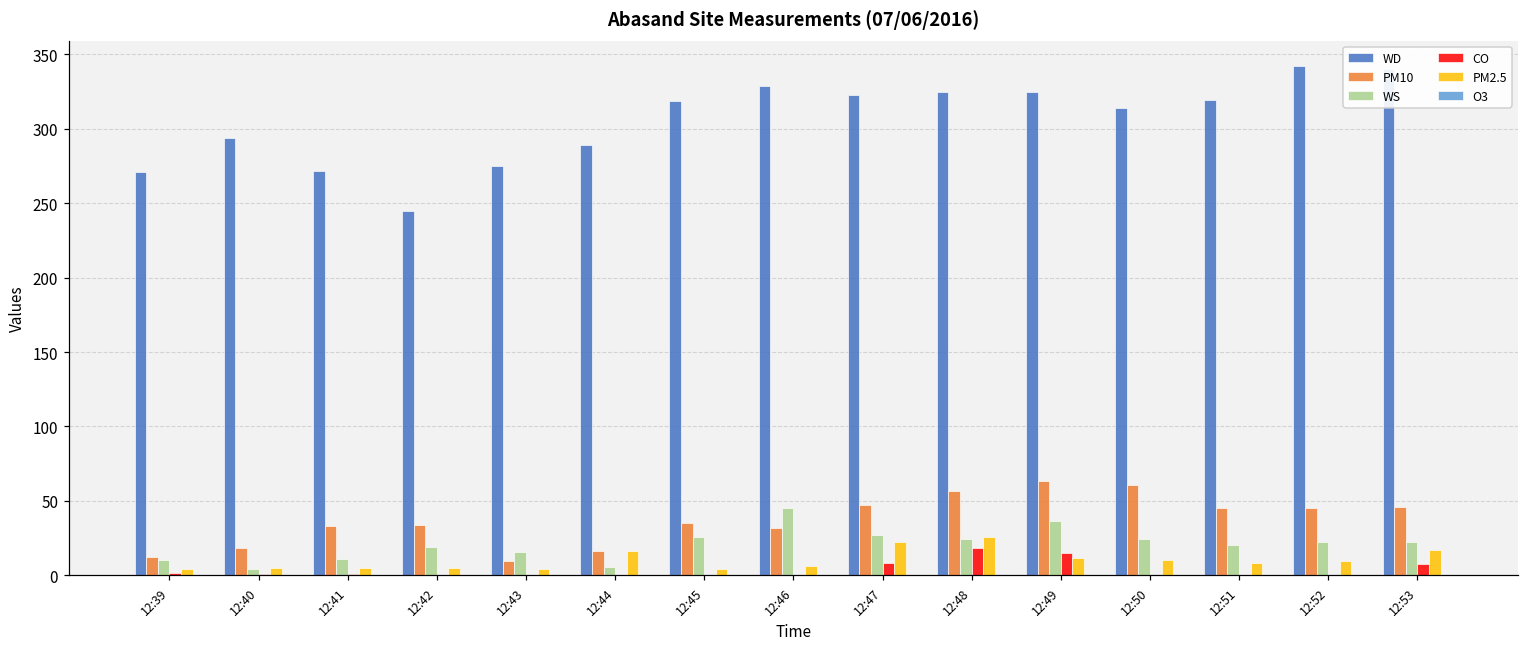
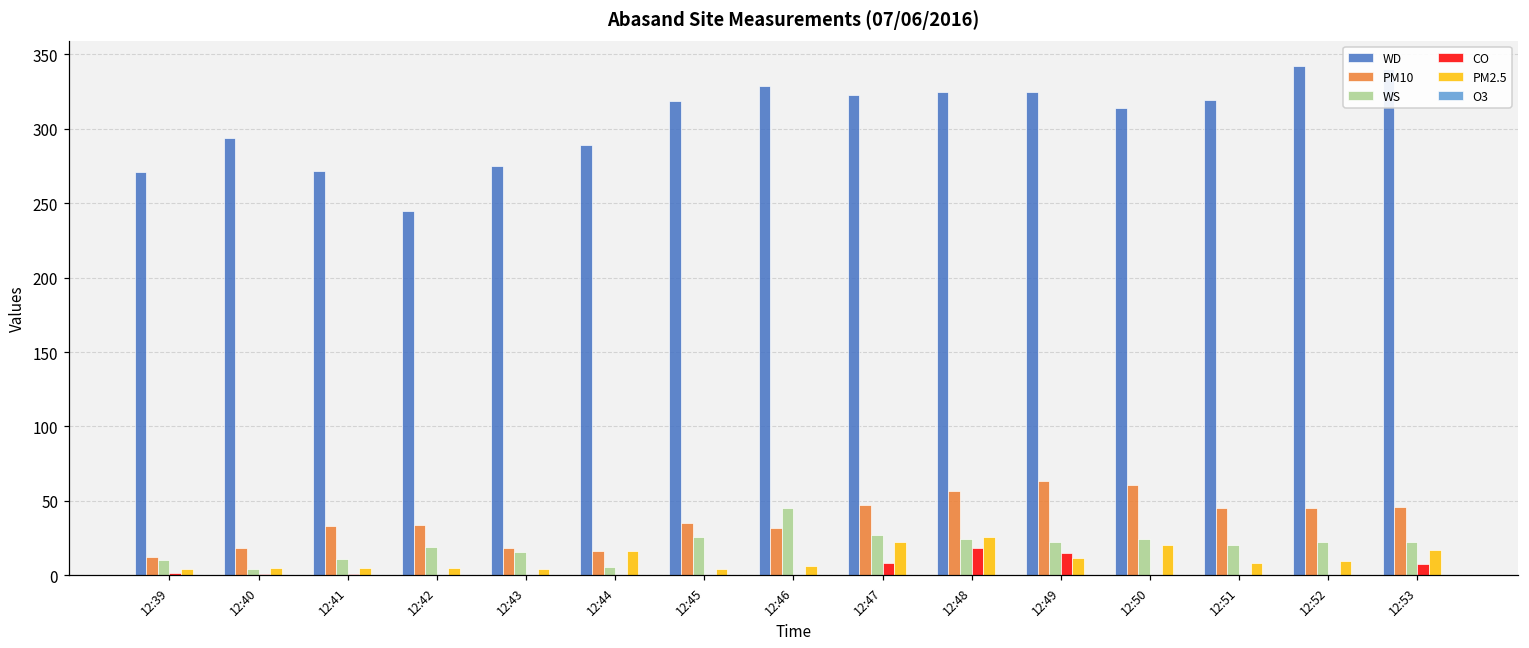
PM10, 12:43: 9 -> 18
WS, 12:49: 37 -> 22
PM2.5, 12:50: 11 -> 21
